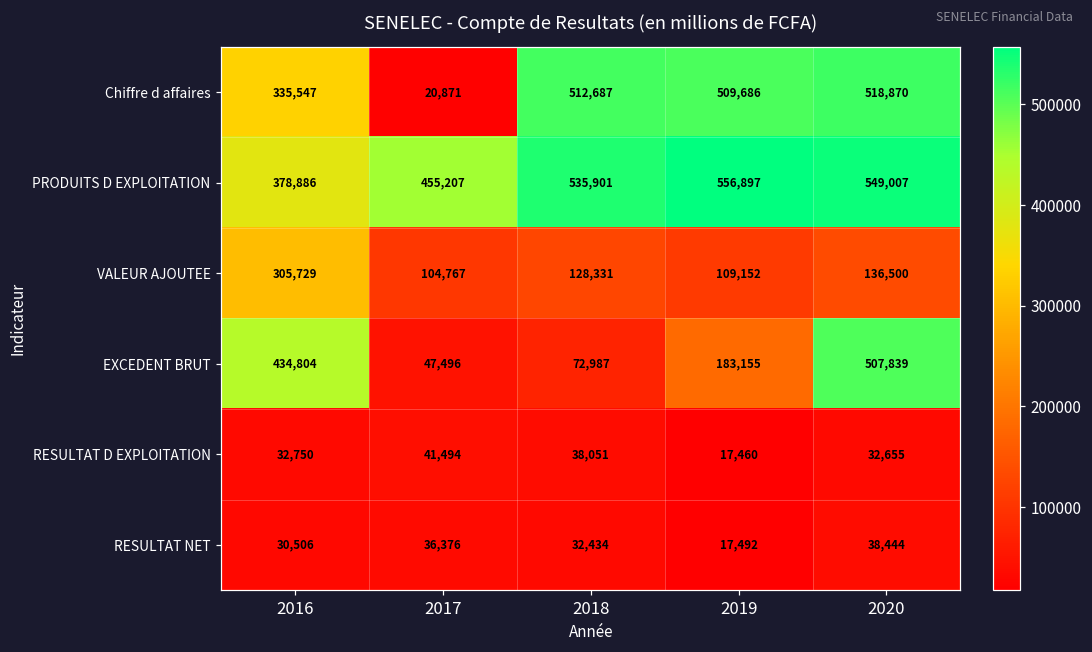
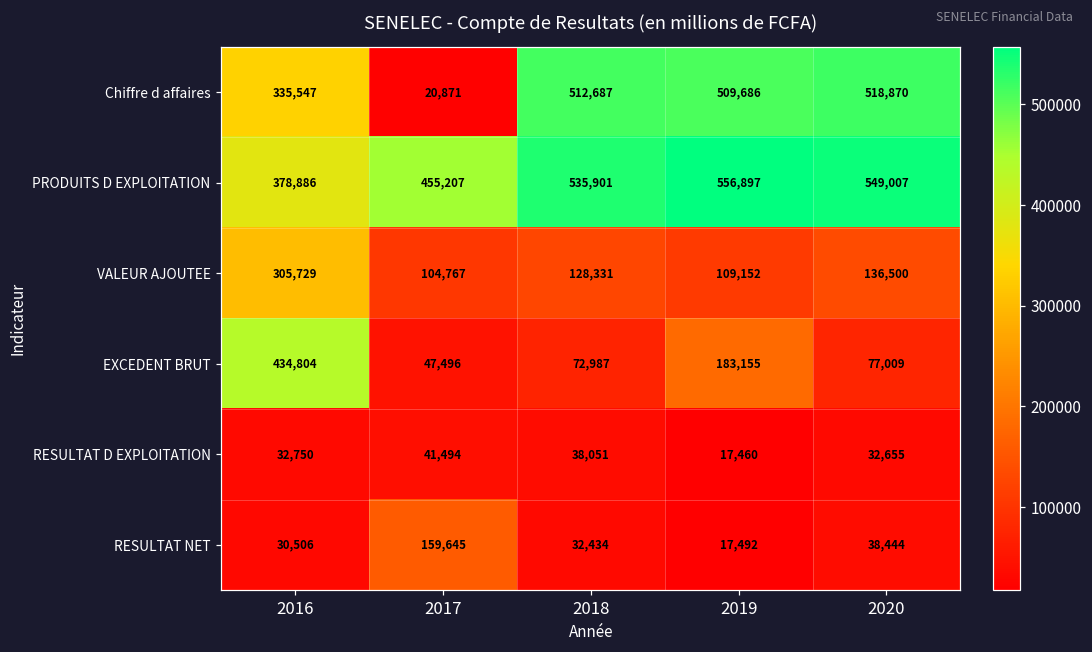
EXCEDENT BRUT, 2020: 507,839 -> 77,009
RESULTAT NET, 2017: 36,376 -> 159,645
